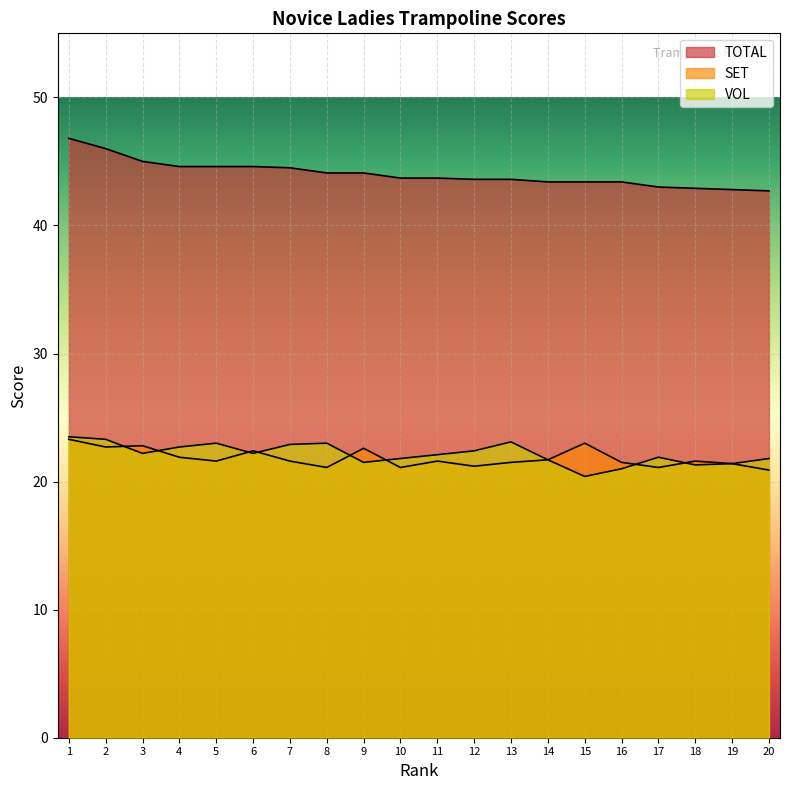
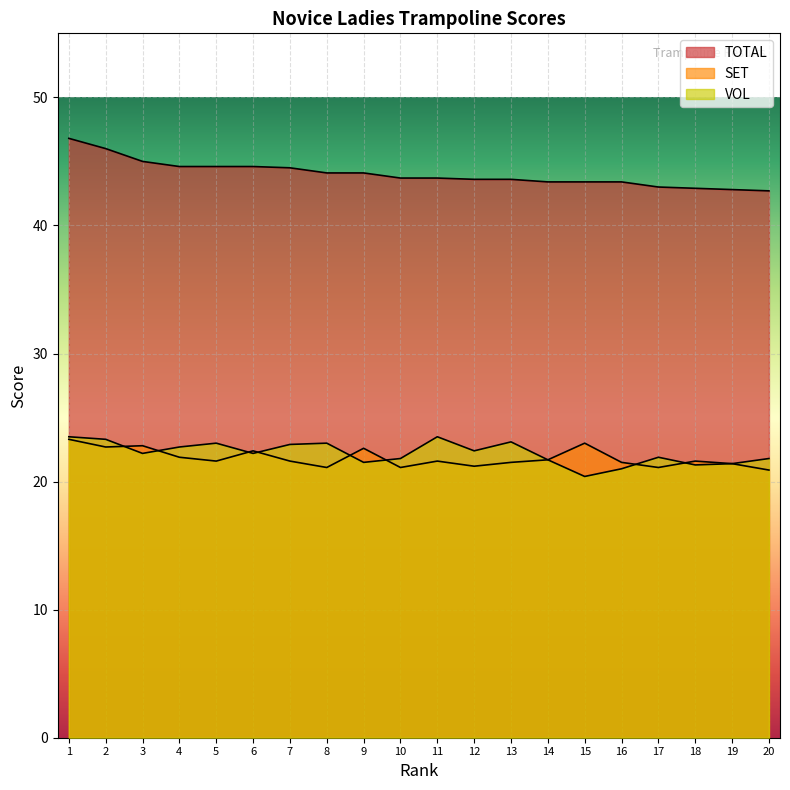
VOL, 11: 22.1 -> 23.5
